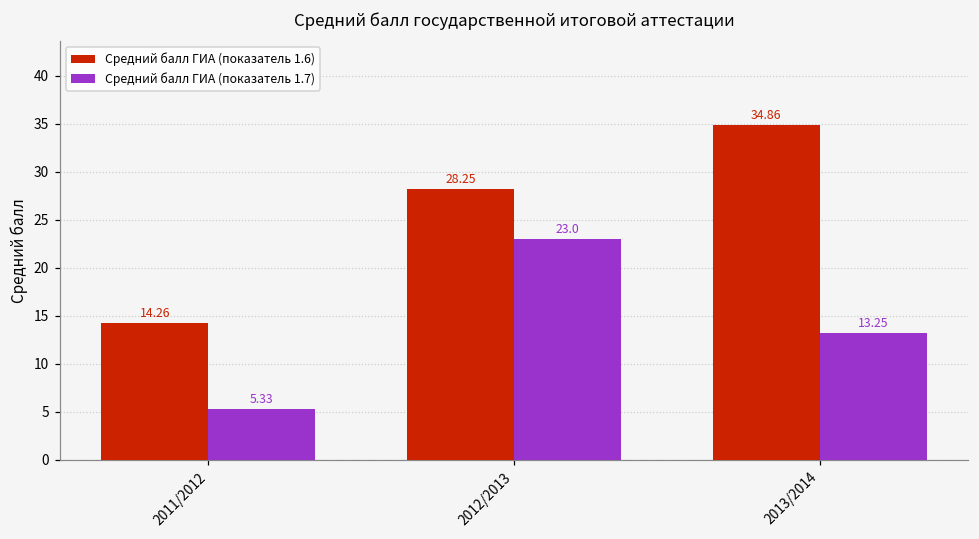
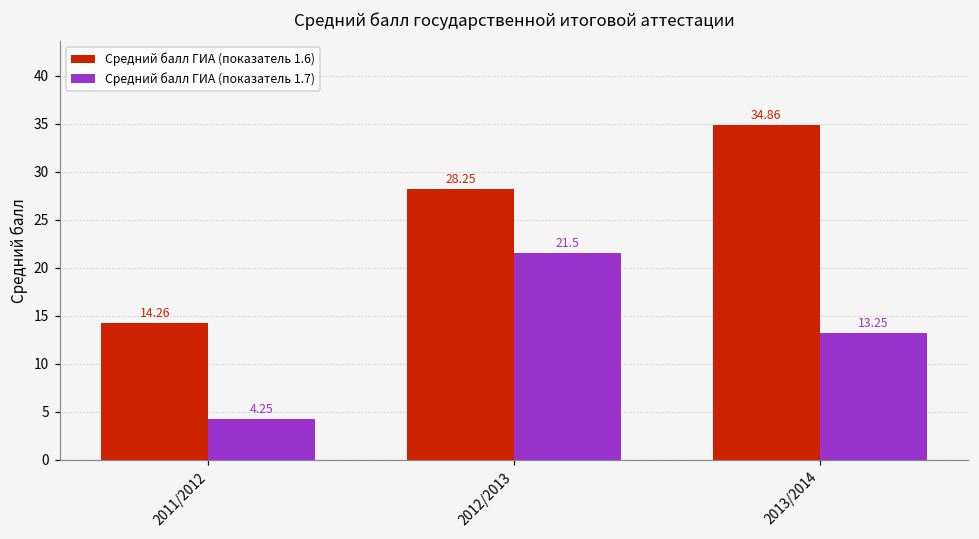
Средний балл ГИА (показатель 1.7), 2011/2012: 5.33 -> 4.25
Средний балл ГИА (показатель 1.7), 2012/2013: 23.0 -> 21.5
